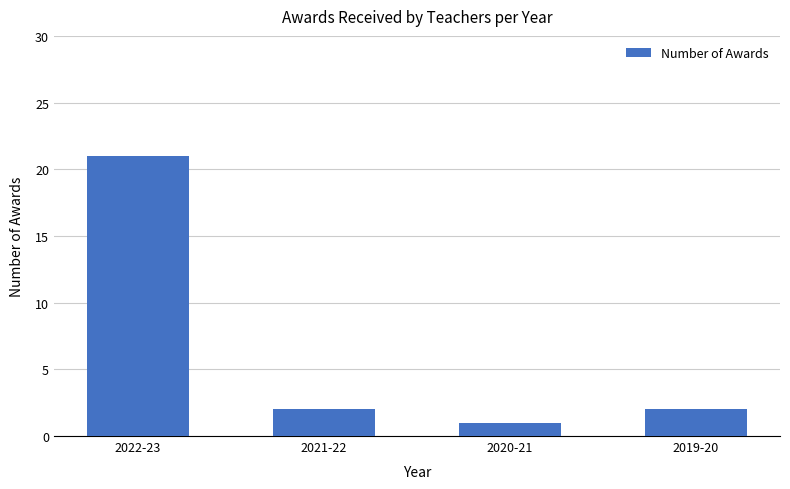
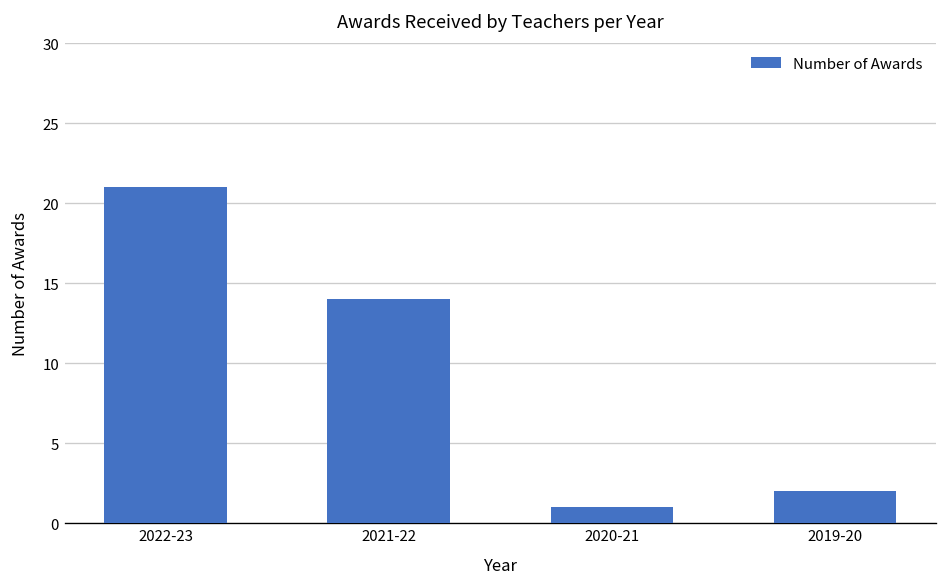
2021-22: 2 -> 14
